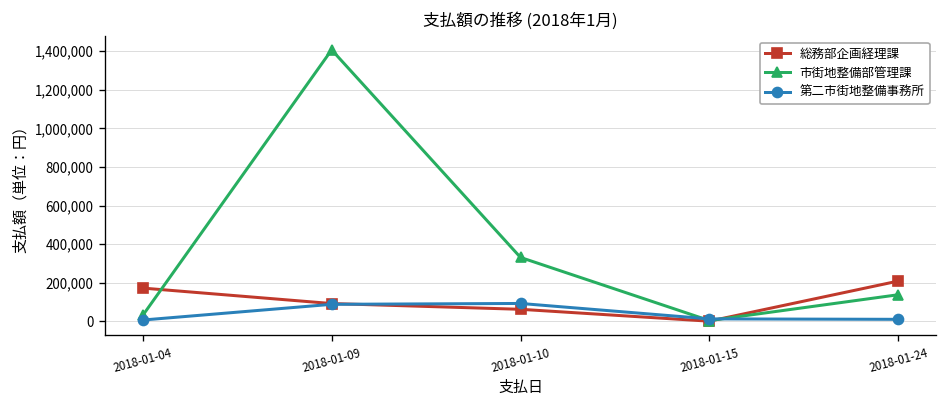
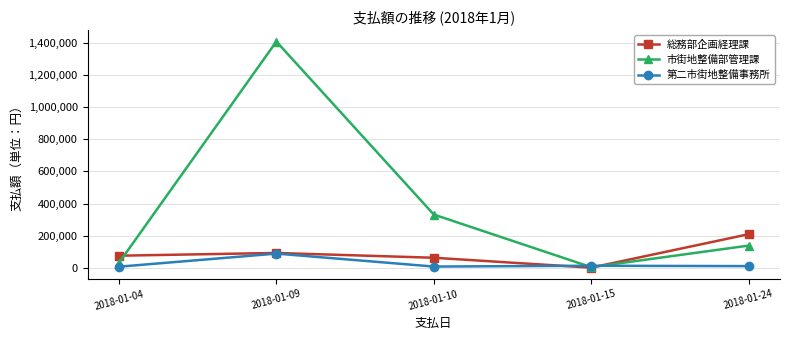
総務部企画経理課, 2018-01-04: 170,000 -> 80,000
第二市街地整備事務所, 2018-01-10: 90,000 -> 10,000
